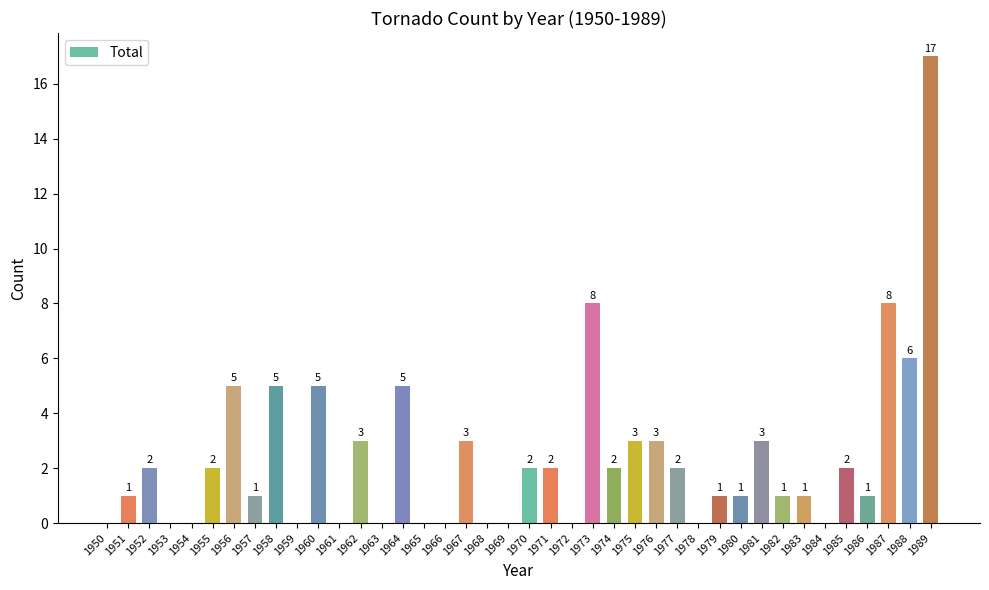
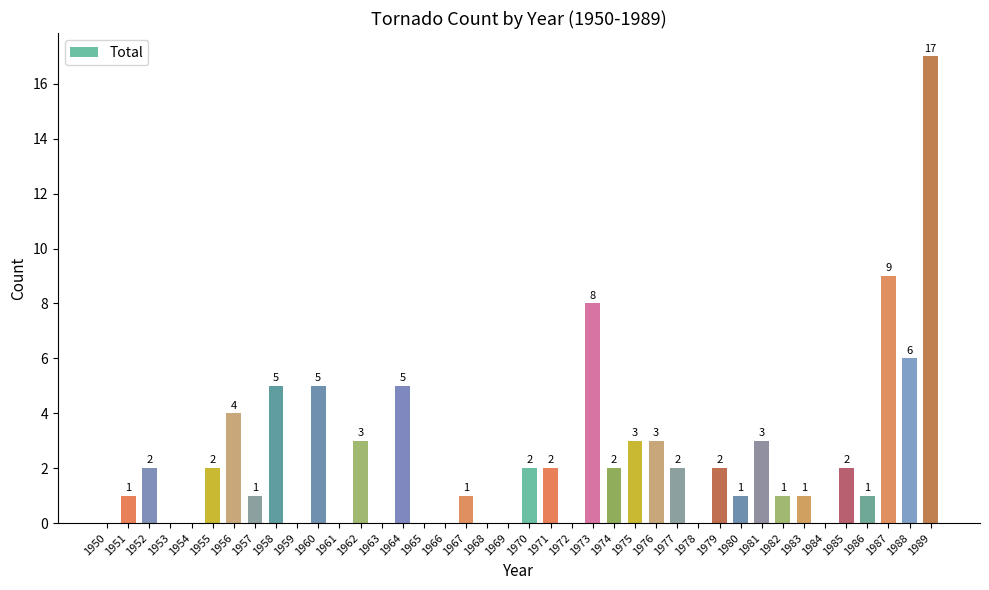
1956: 5 -> 4
1967: 3 -> 1
1979: 1 -> 2
1987: 8 -> 9
